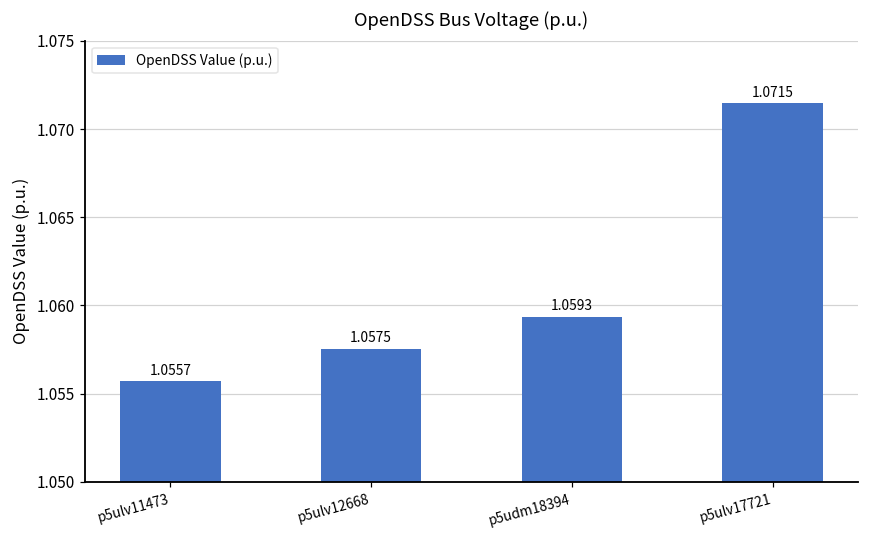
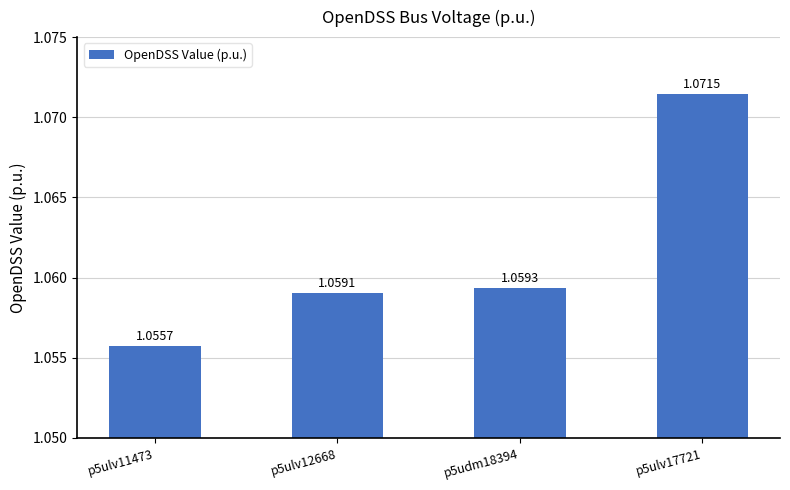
p5ulv12668: 1.0575 -> 1.0591
